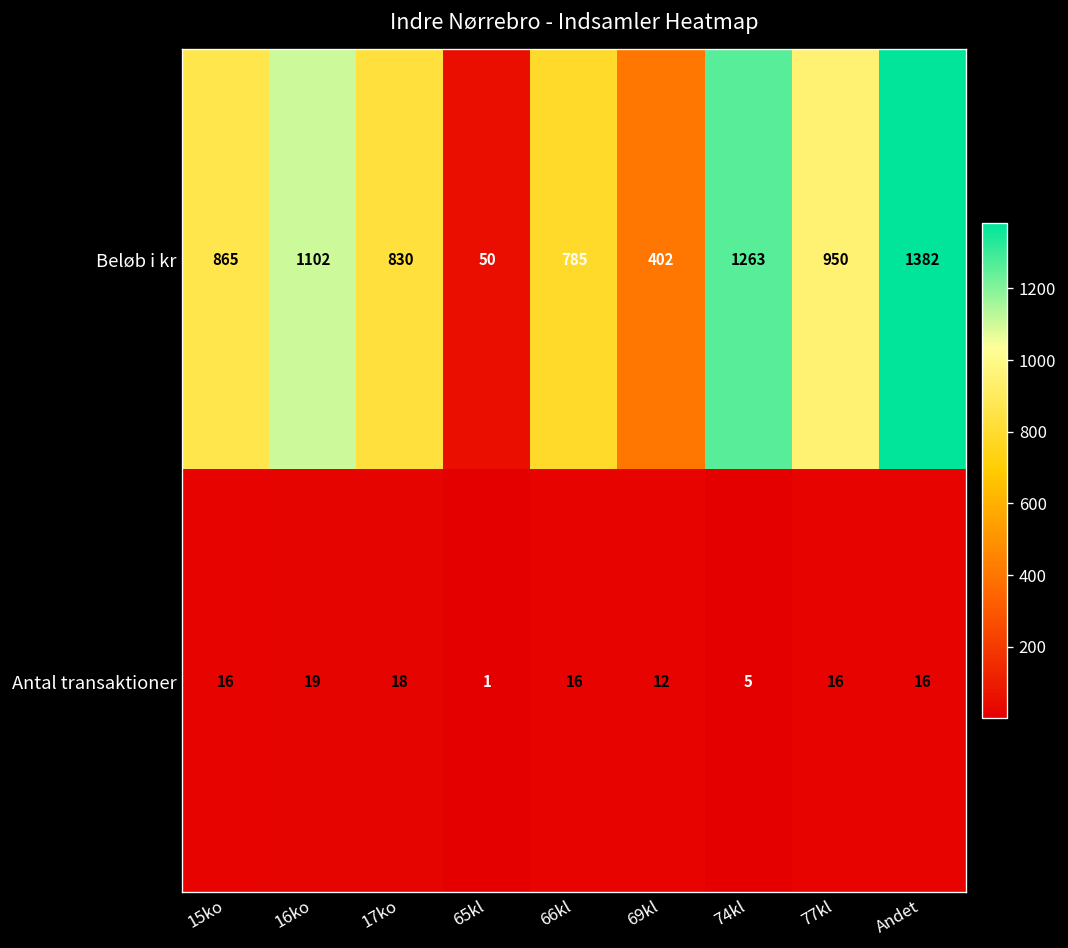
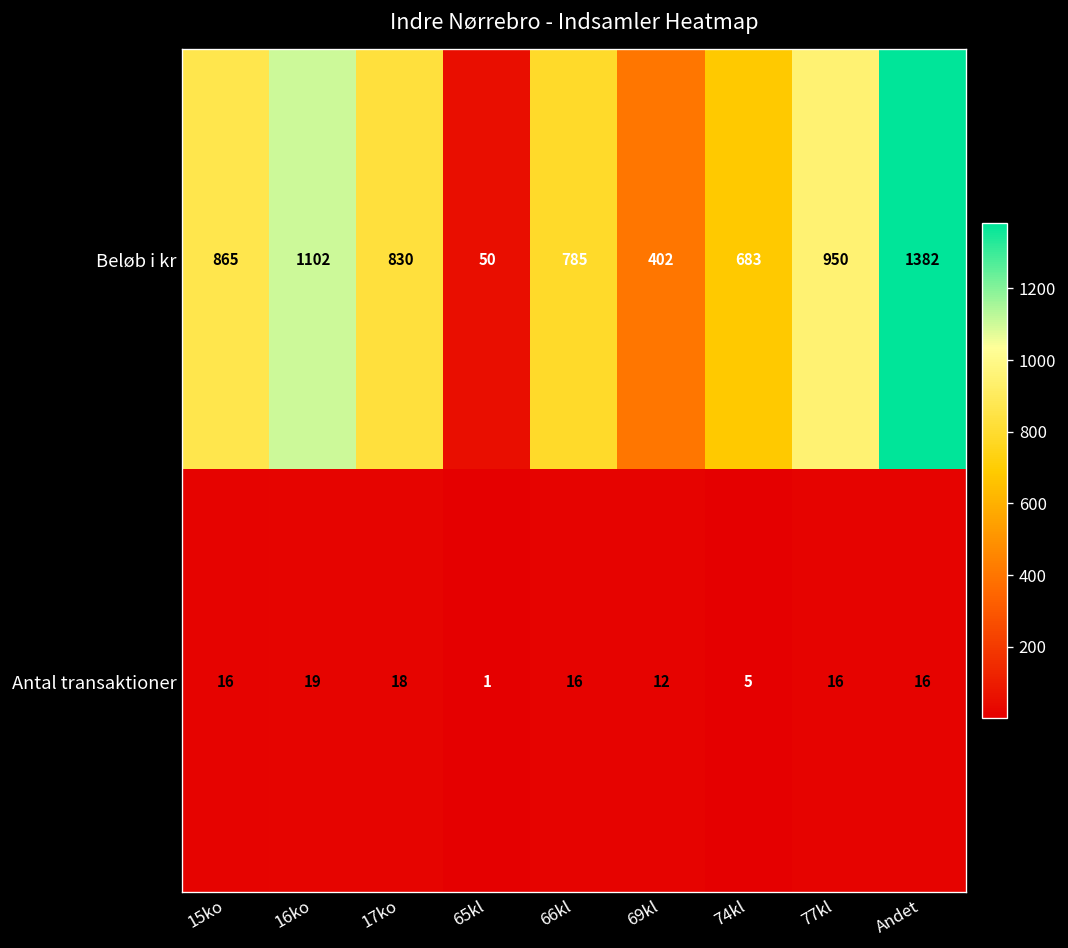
Beløb i kr, 74kl: 1263 -> 683
